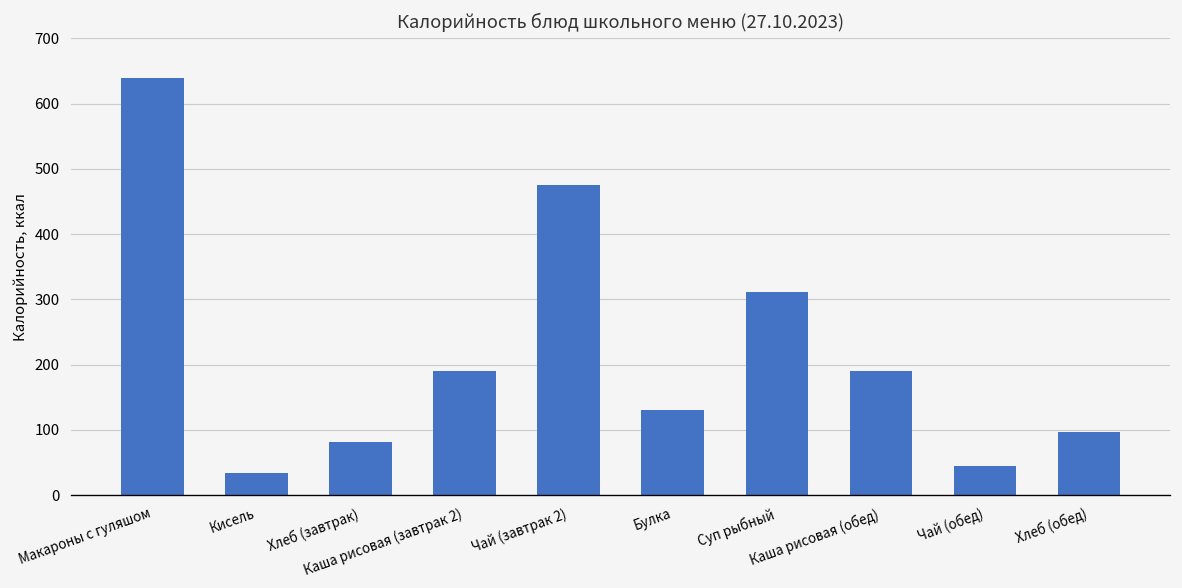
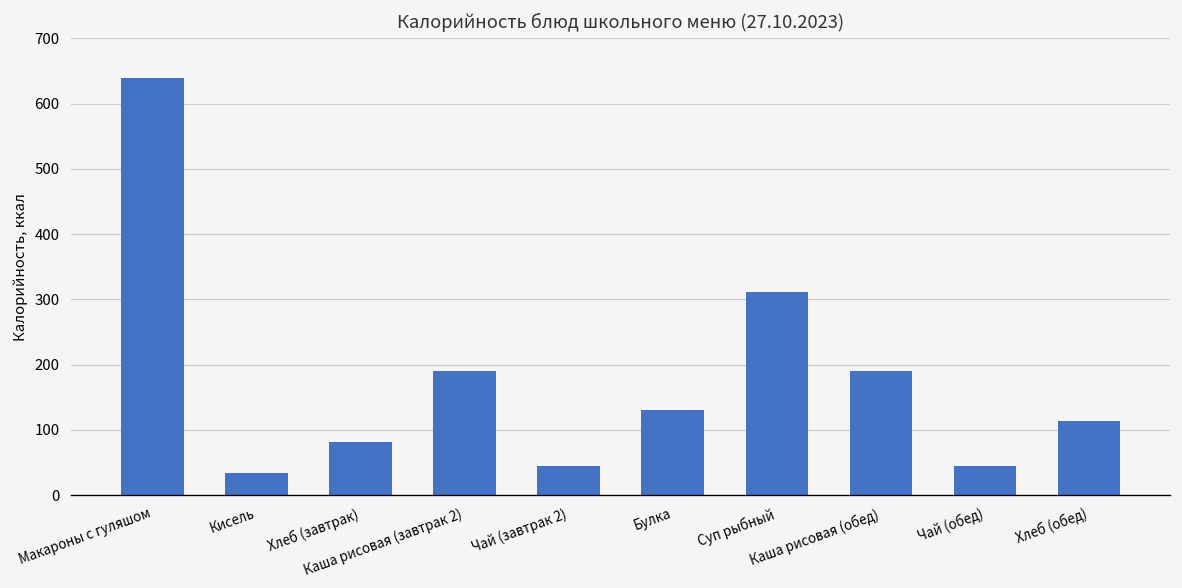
Чай (завтрак 2): 480 -> 50
Хлеб (обед): 100 -> 110
